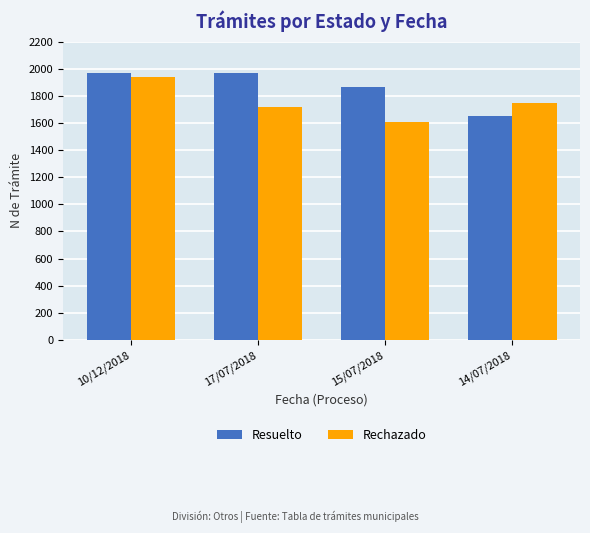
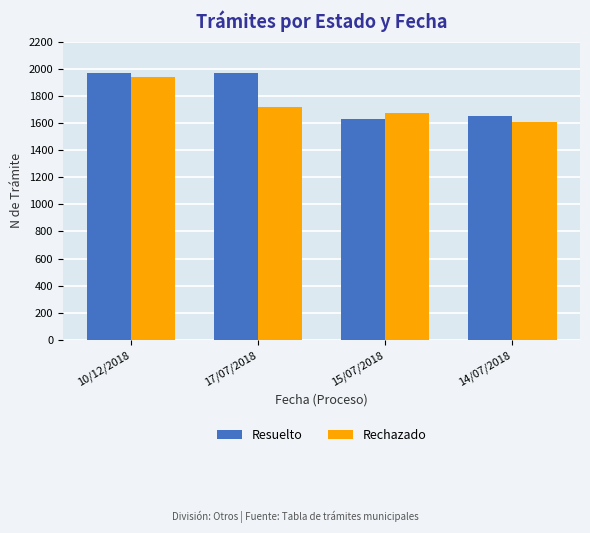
Resuelto, 15/07/2018: 1870 -> 1630
Rechazado, 15/07/2018: 1610 -> 1670
Rechazado, 14/07/2018: 1750 -> 1600
